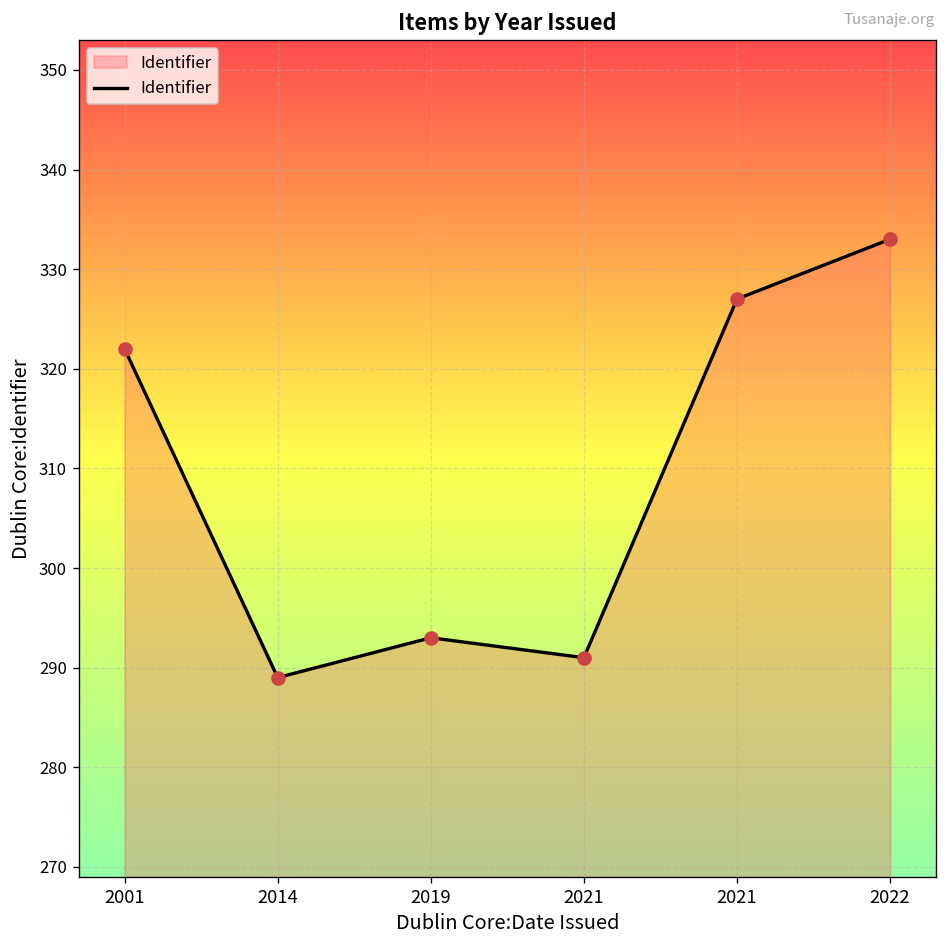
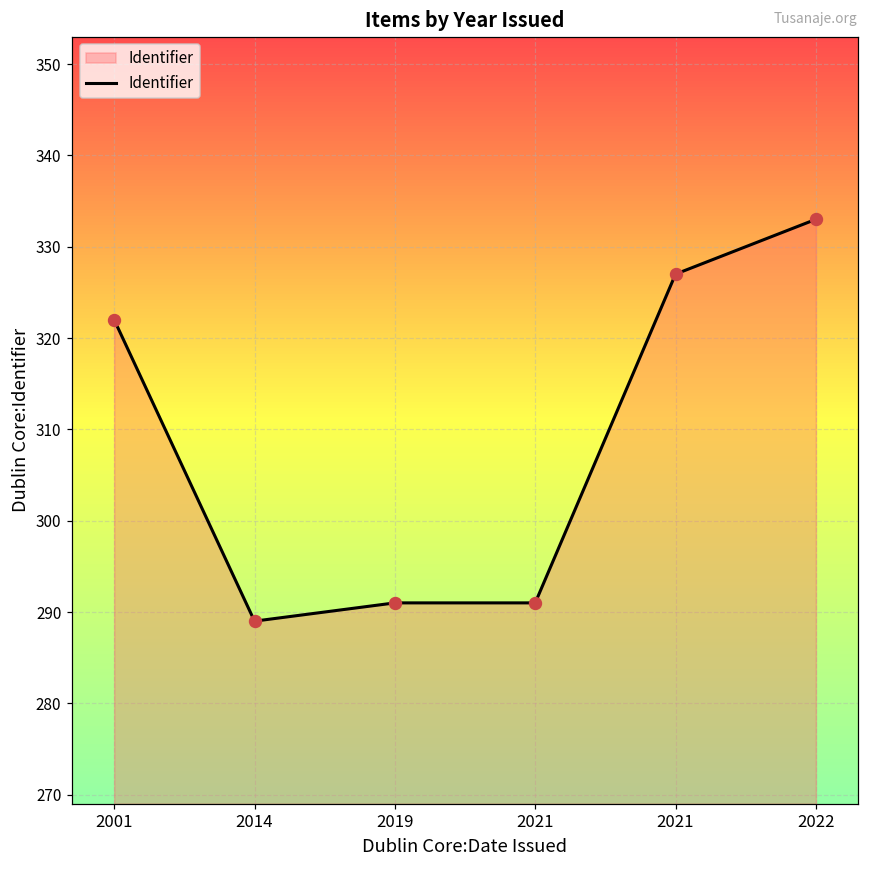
2019: 293 -> 291
